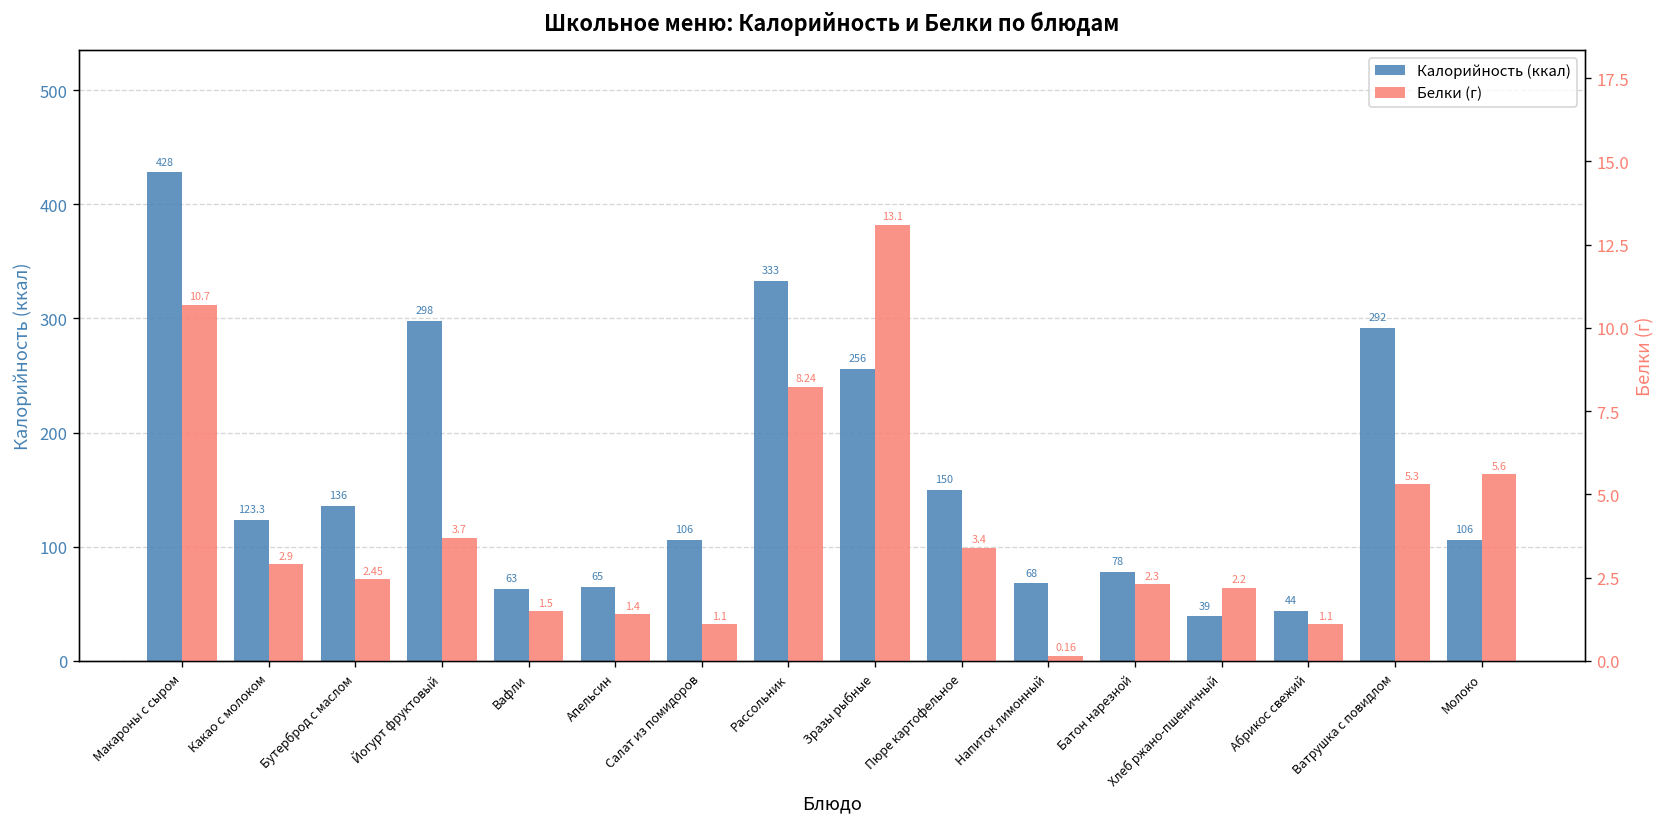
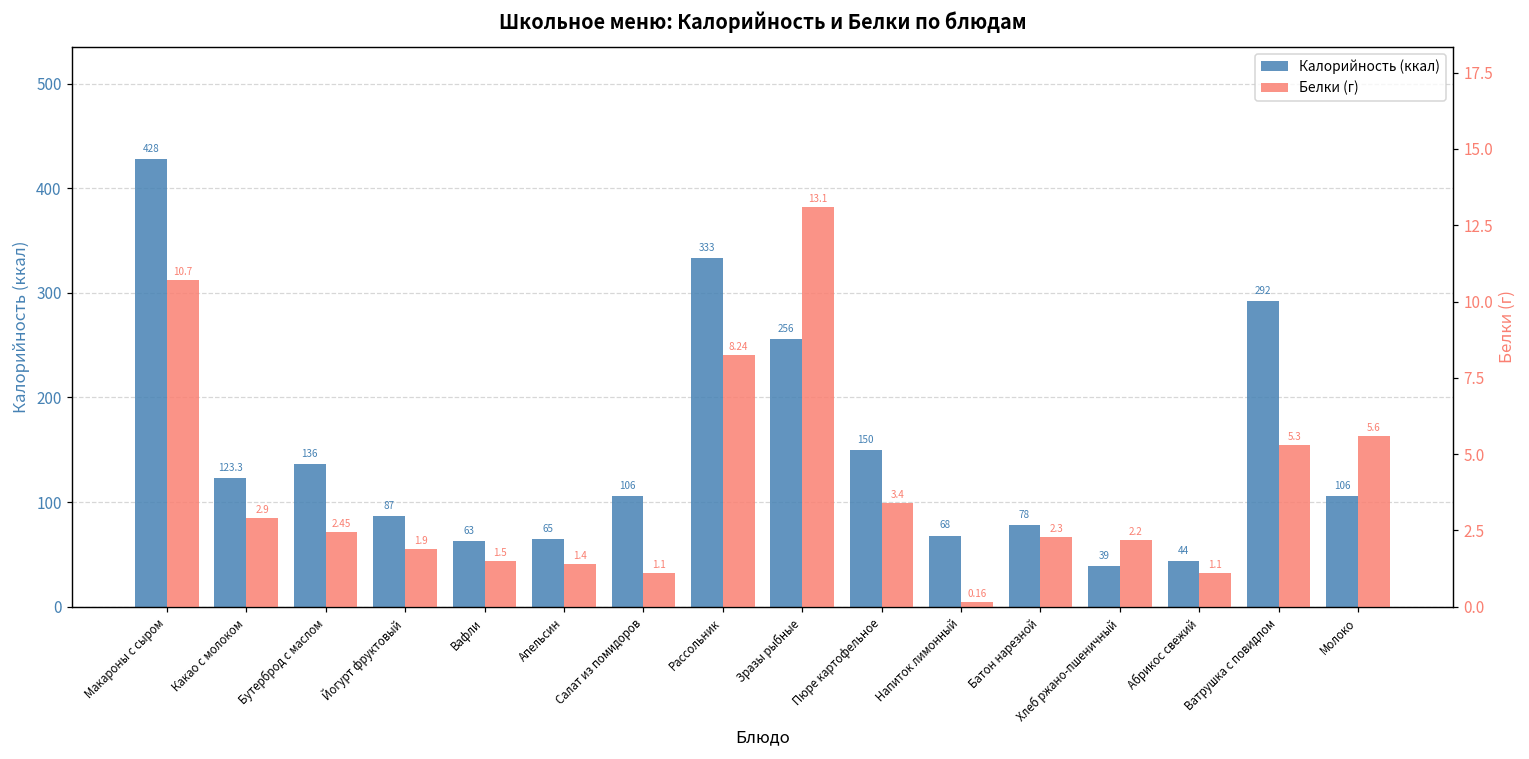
Калорийность (ккал), Йогурт фруктовый: 298 -> 87
Белки (г), Йогурт фруктовый: 3.7 -> 1.9
